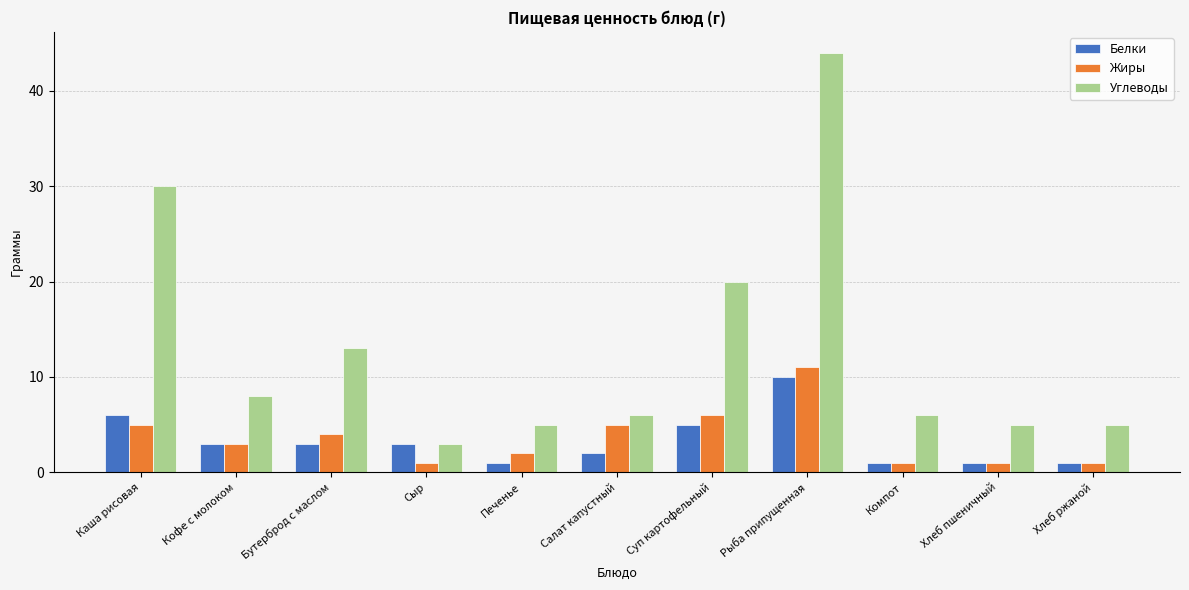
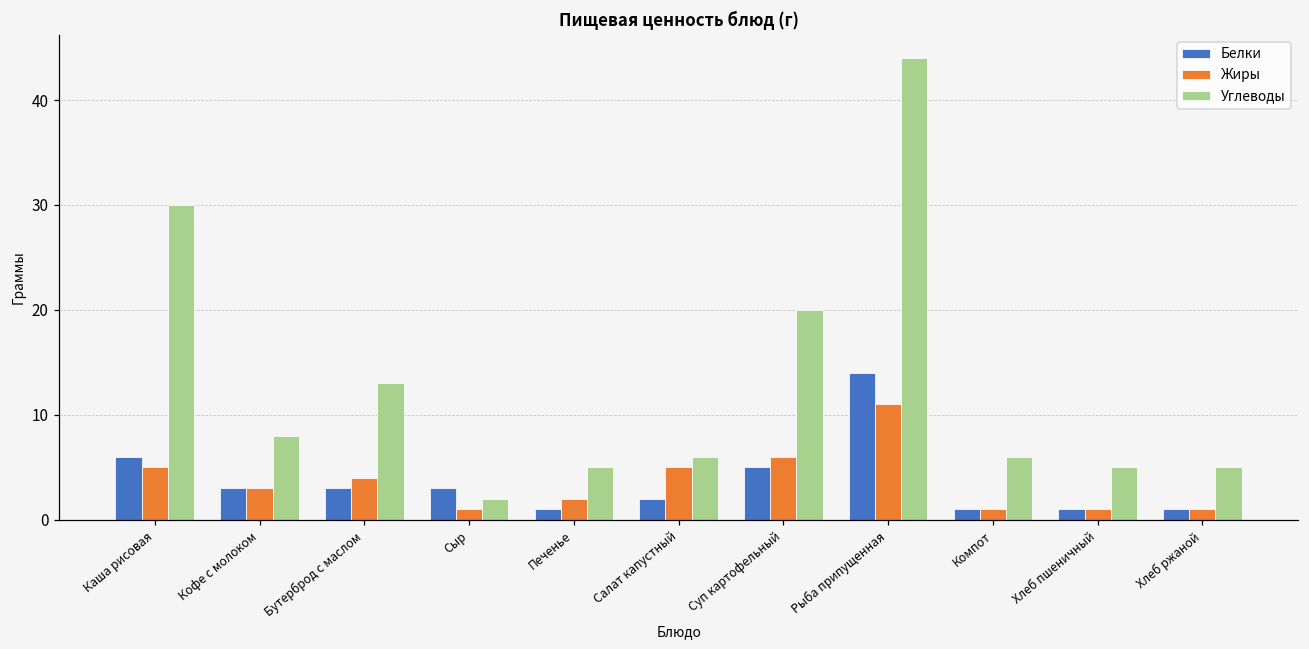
Углеводы, Сыр: 3 -> 2
Белки, Рыба припущенная: 10 -> 14
